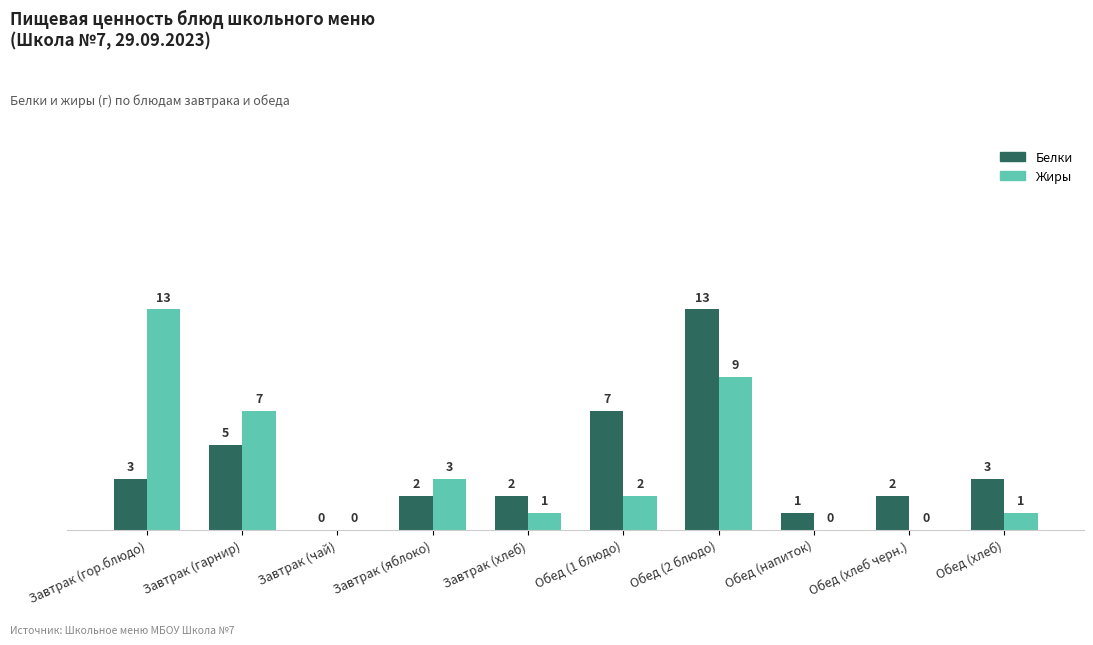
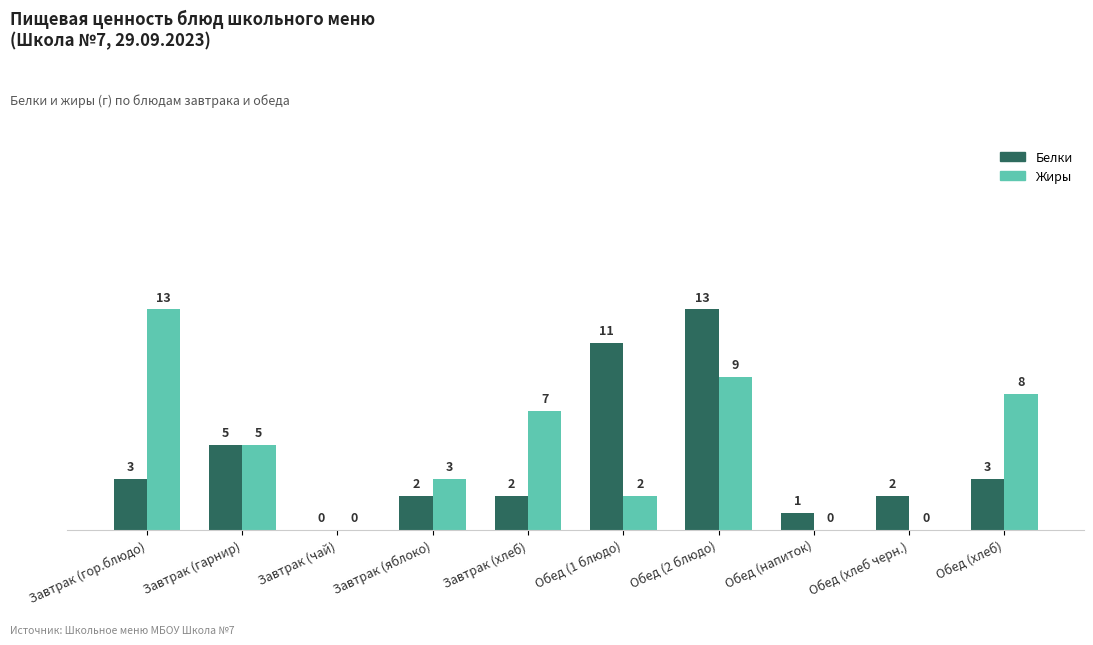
Жиры, Завтрак (гарнир): 7 -> 5
Жиры, Завтрак (хлеб): 1 -> 7
Белки, Обед (1 блюдо): 7 -> 11
Жиры, Обед (хлеб): 1 -> 8
